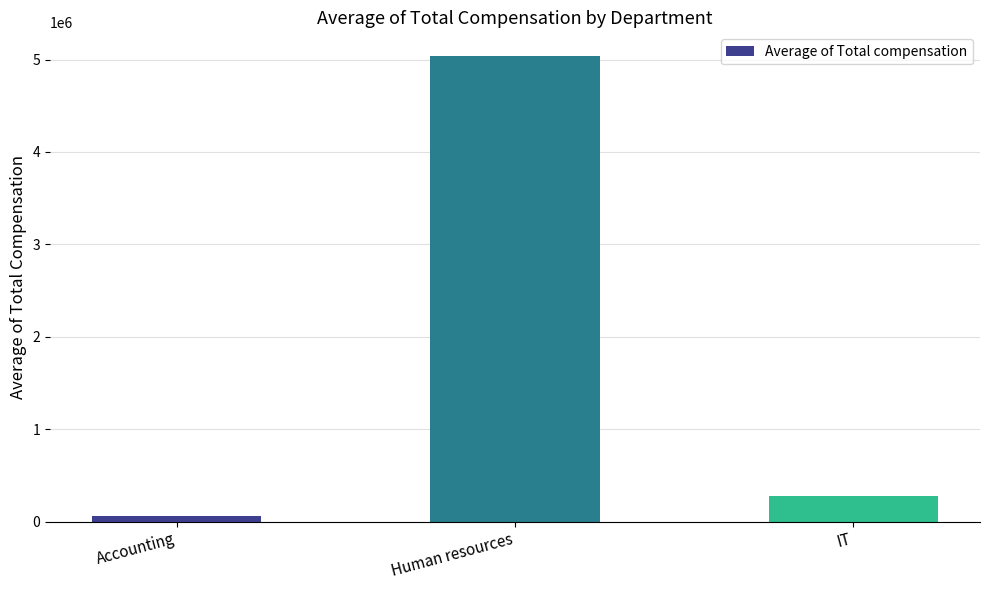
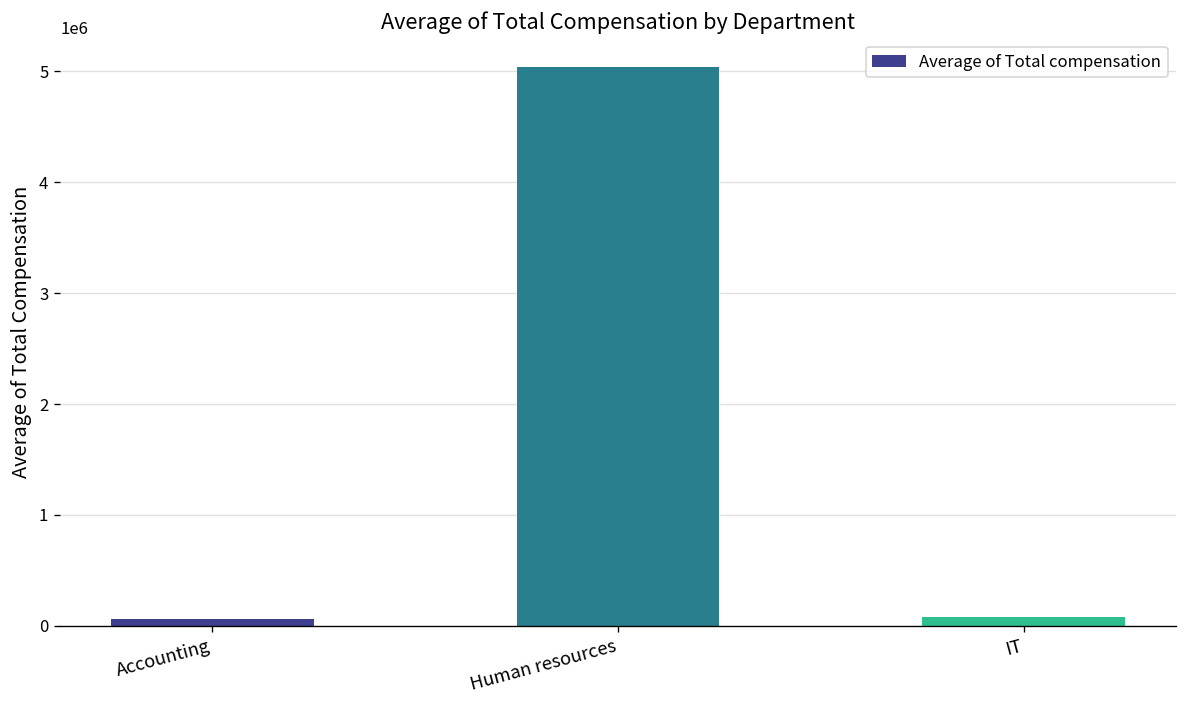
IT: 300000 -> 100000
